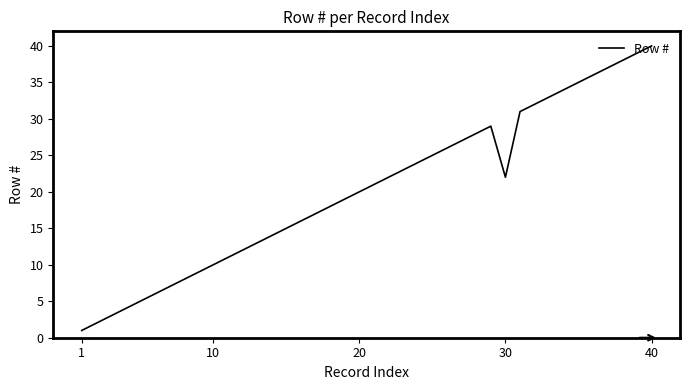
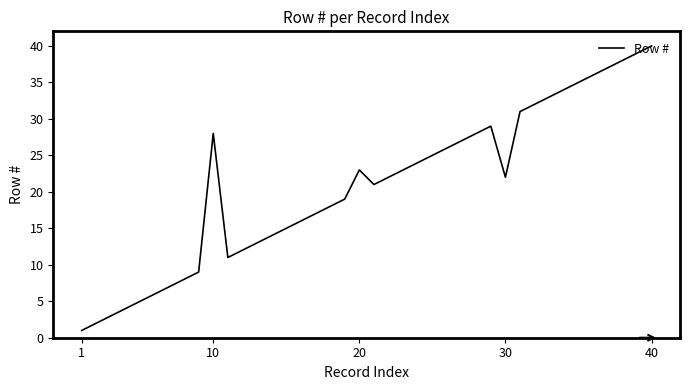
10: 10 -> 28
20: 20 -> 23
